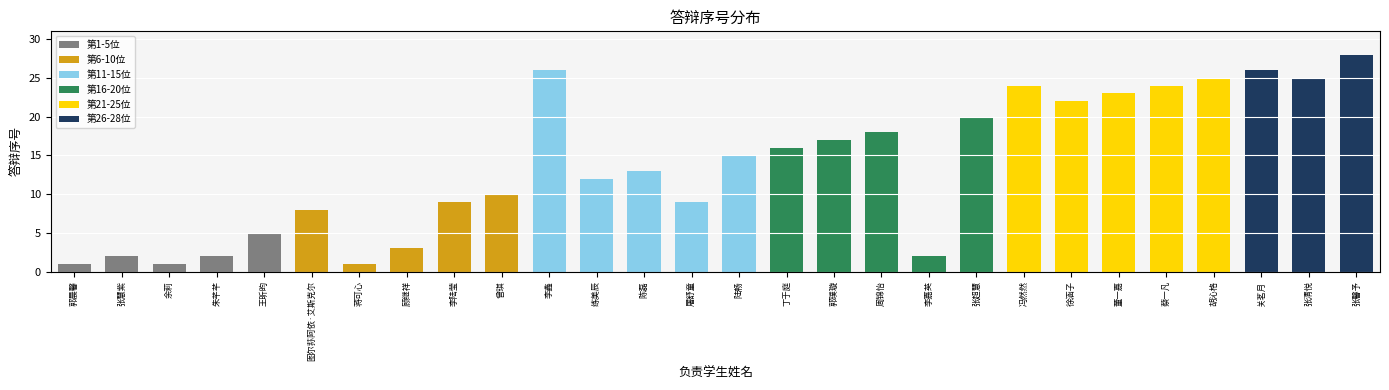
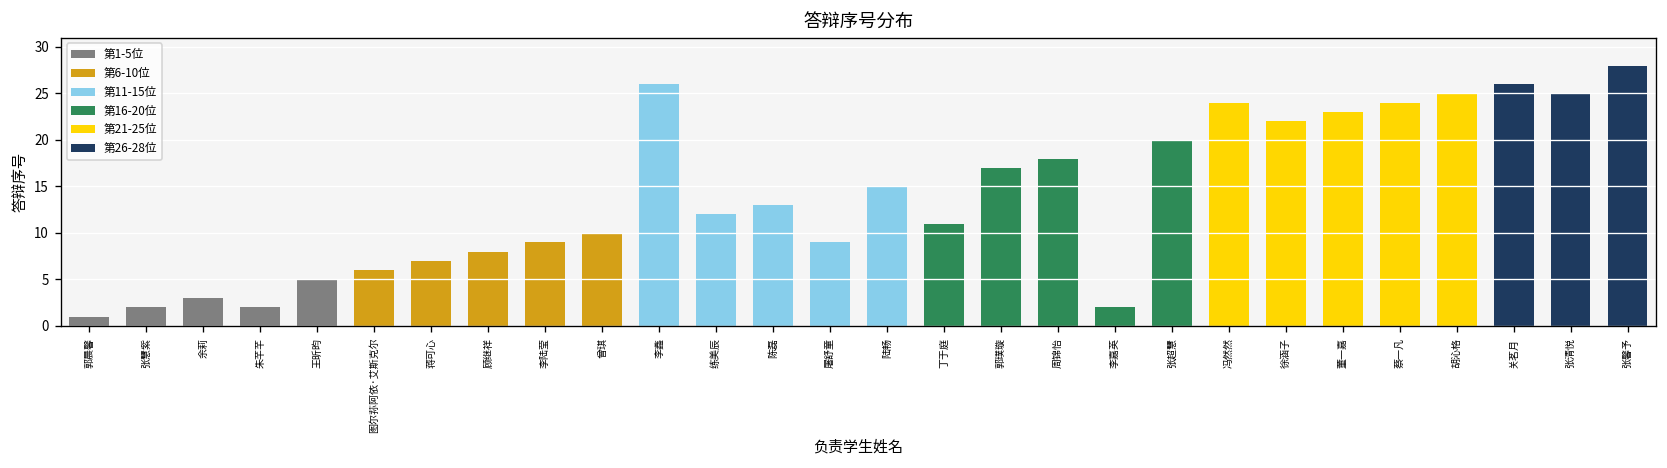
余莉: 1 -> 3
图尔荪阿依·艾斯克尔: 8 -> 6
蒋可心: 1 -> 7
顾继祥: 3 -> 8
丁于庭: 16 -> 11
